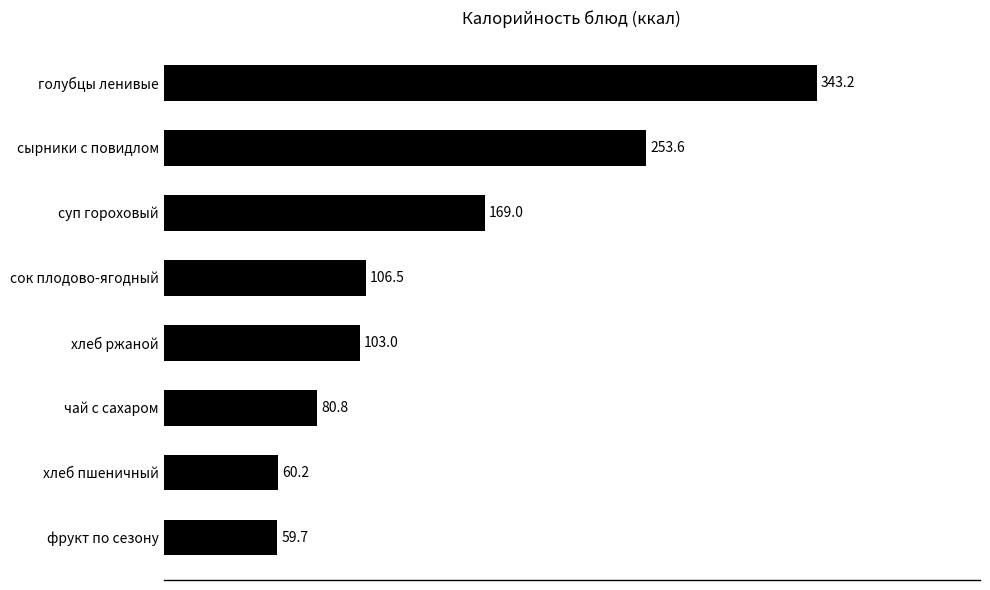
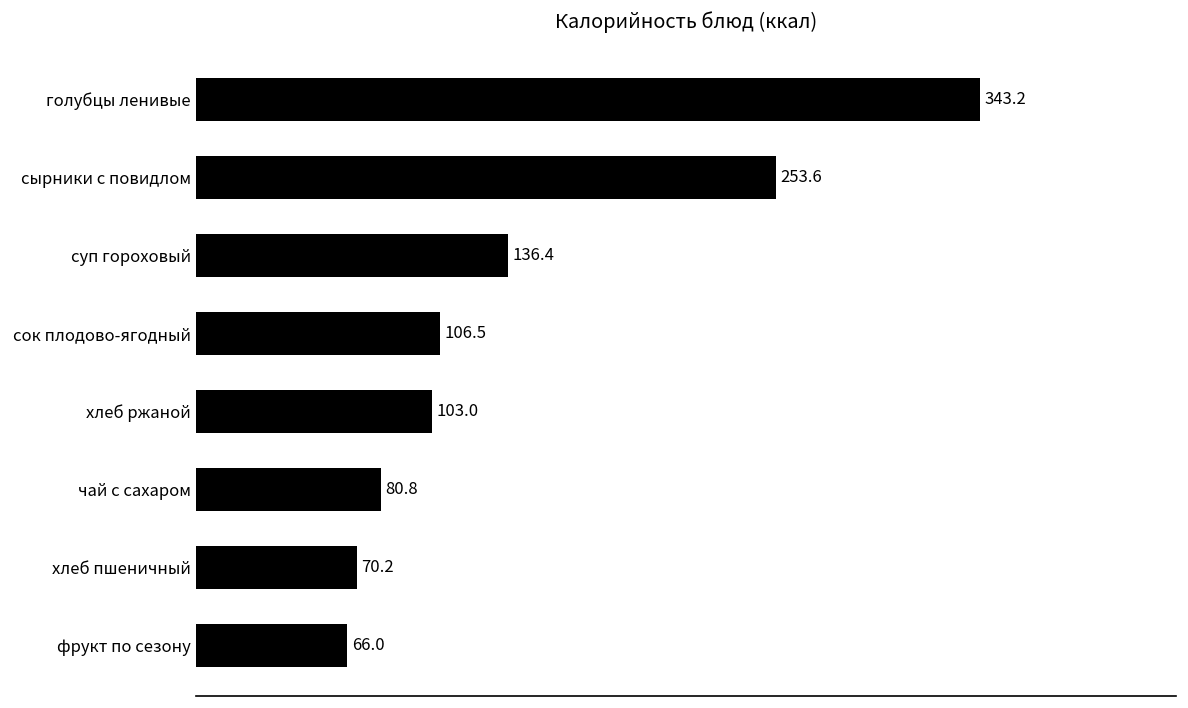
суп гороховый: 169.0 -> 136.4
хлеб пшеничный: 60.2 -> 70.2
фрукт по сезону: 59.7 -> 66.0
